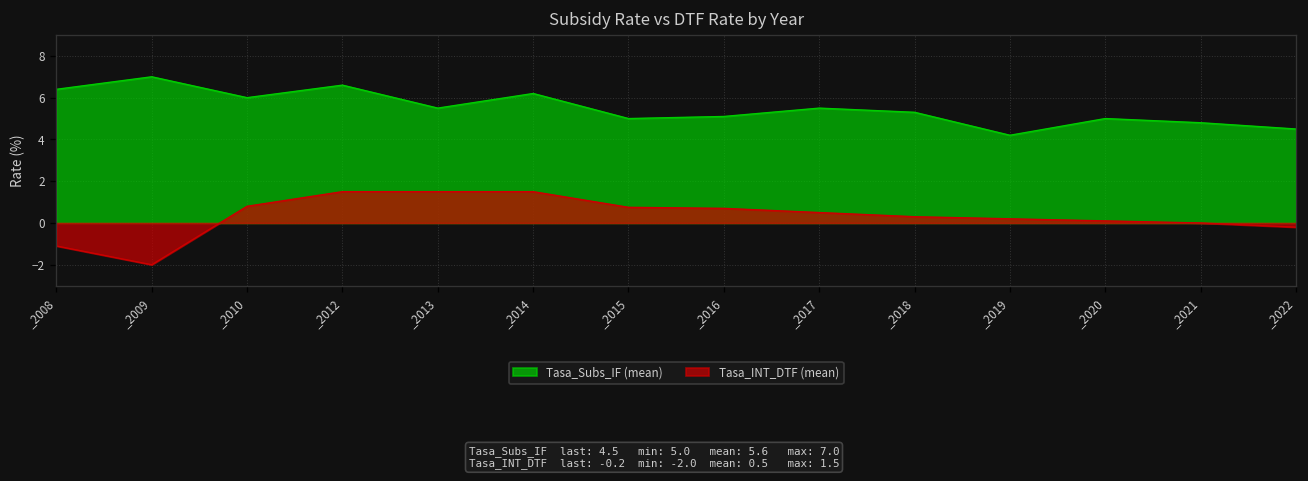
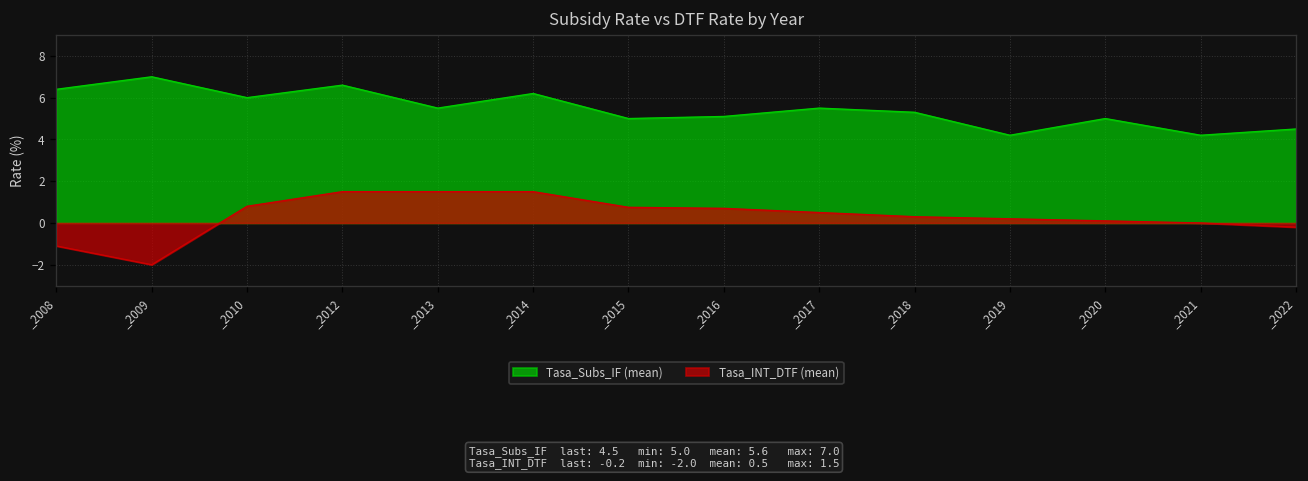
Tasa_Subs_IF (mean), _2021: 4.8 -> 4.2
